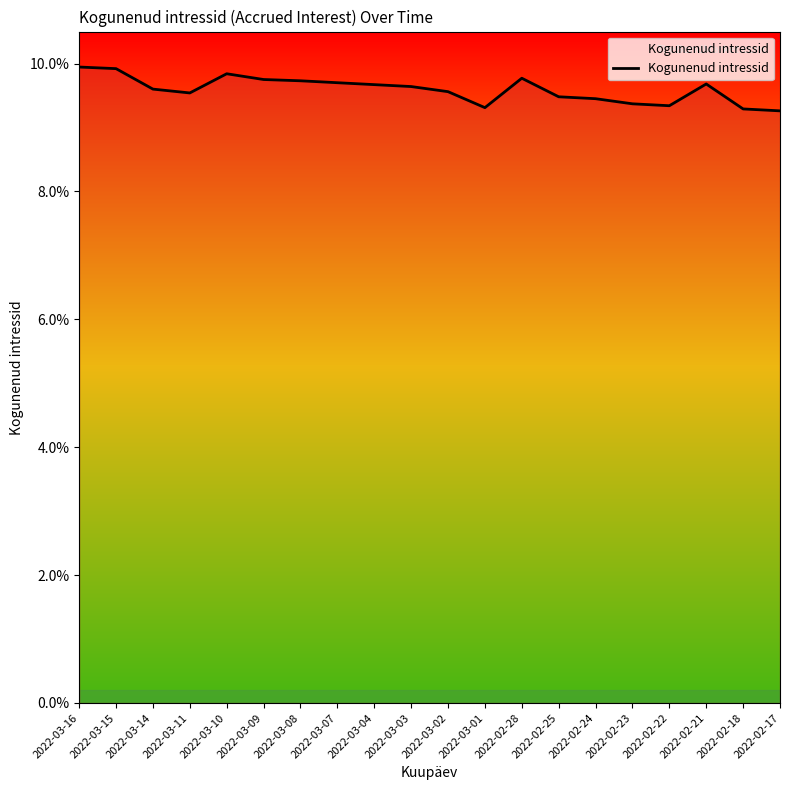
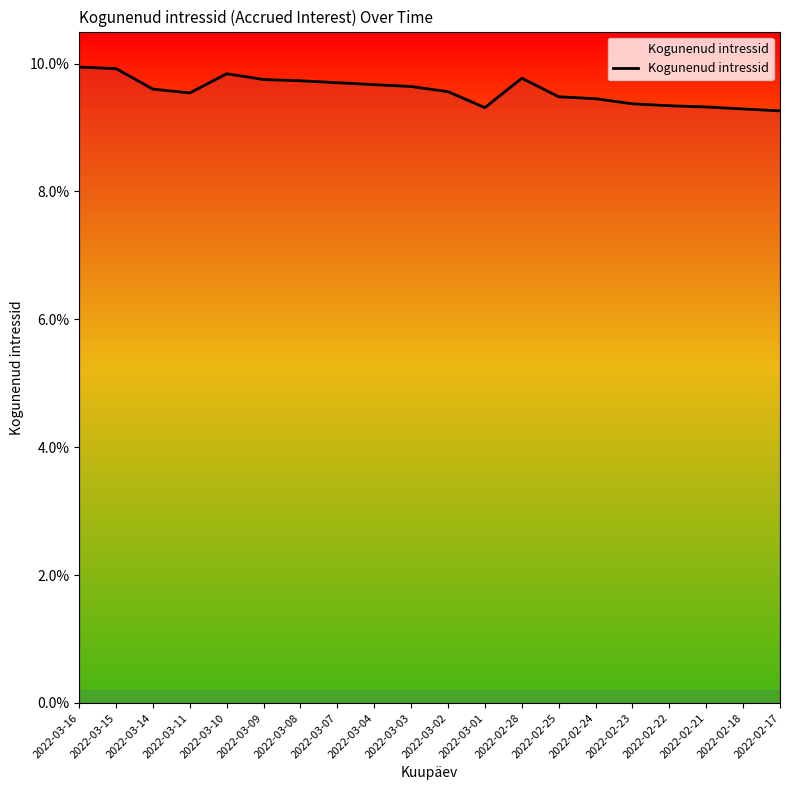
2022-02-21: 9.7% -> 9.3%
